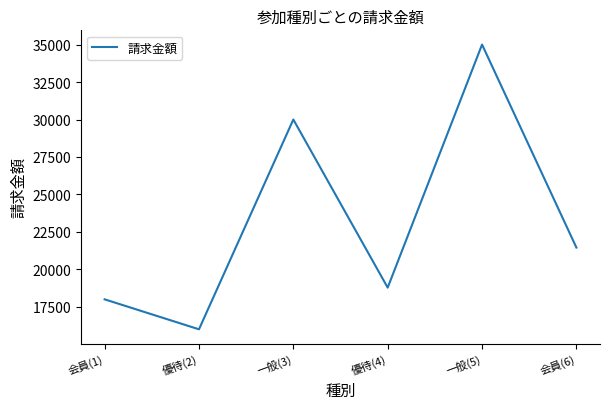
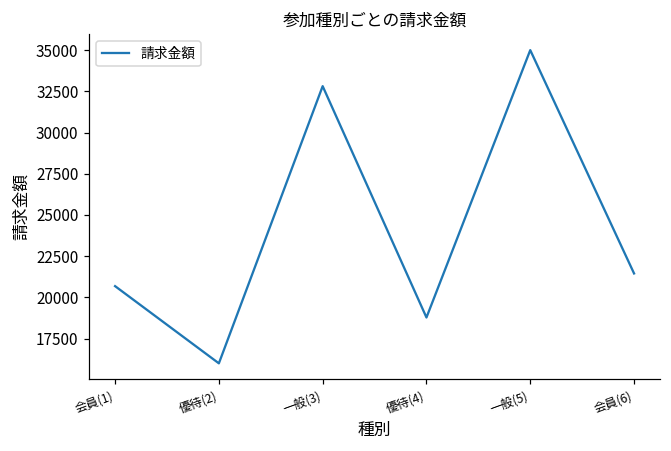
会員(1): 18000 -> 20700
一般(3): 30000 -> 32800
